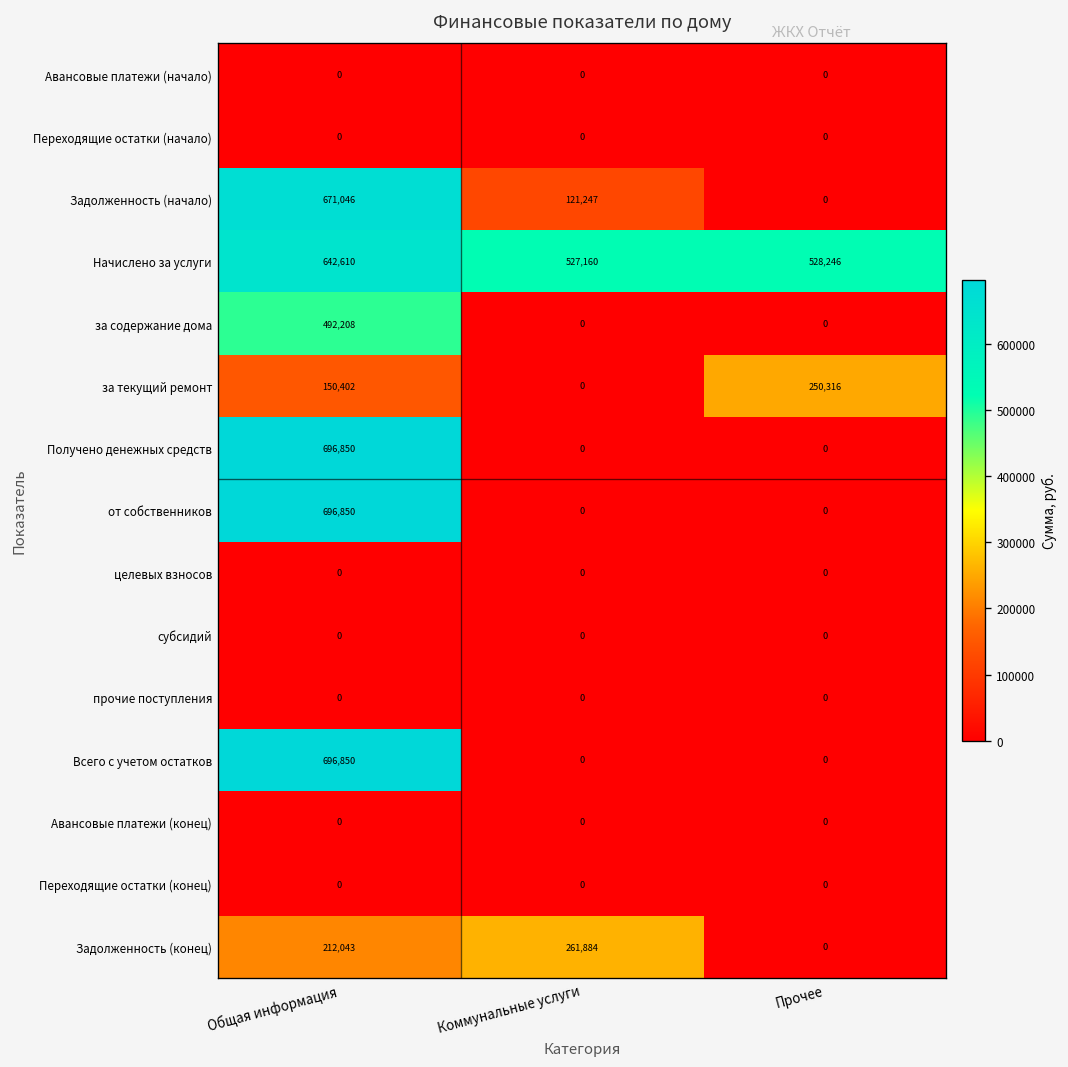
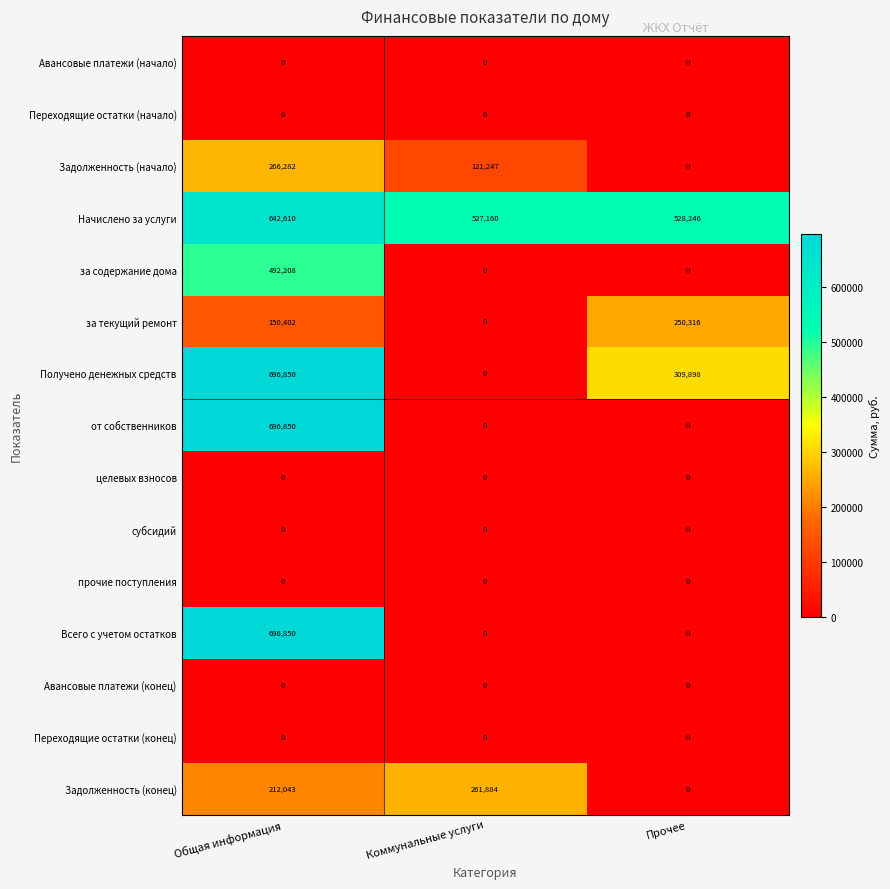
Задолженность (начало), Общая информация: 671,046 -> 266,282
Получено денежных средств, Прочее: 0 -> 309,898
